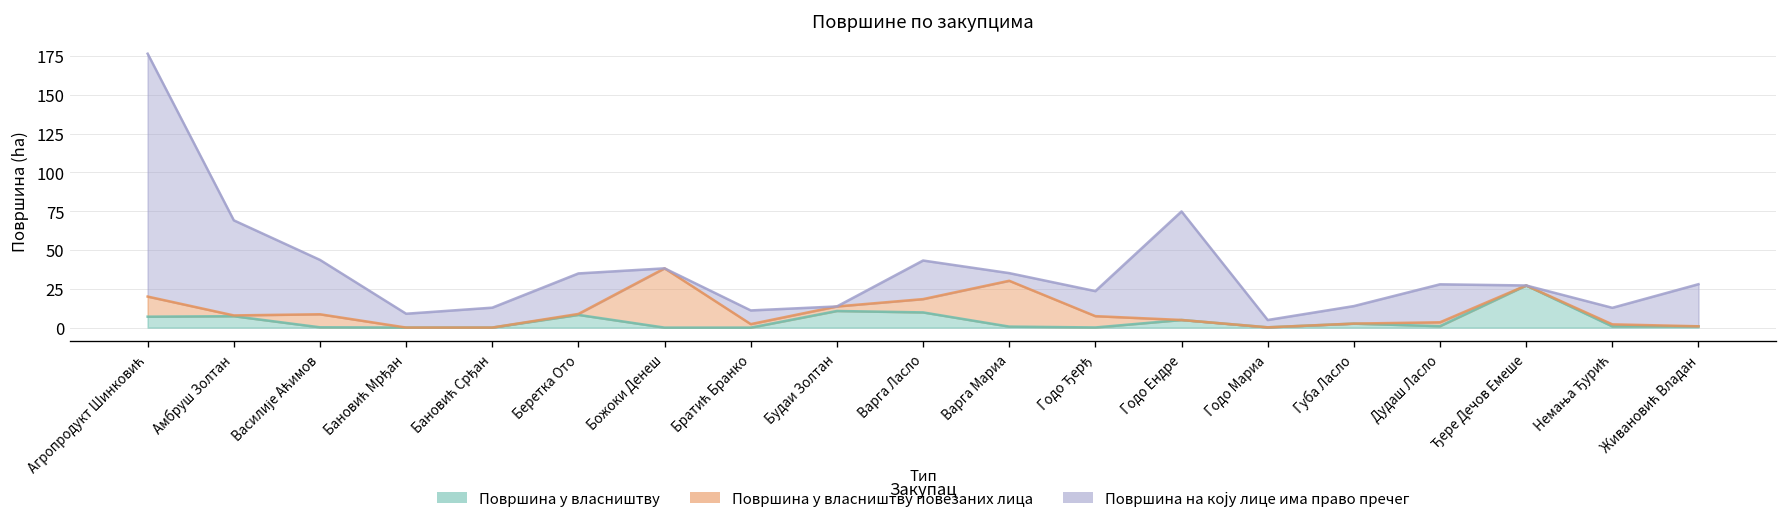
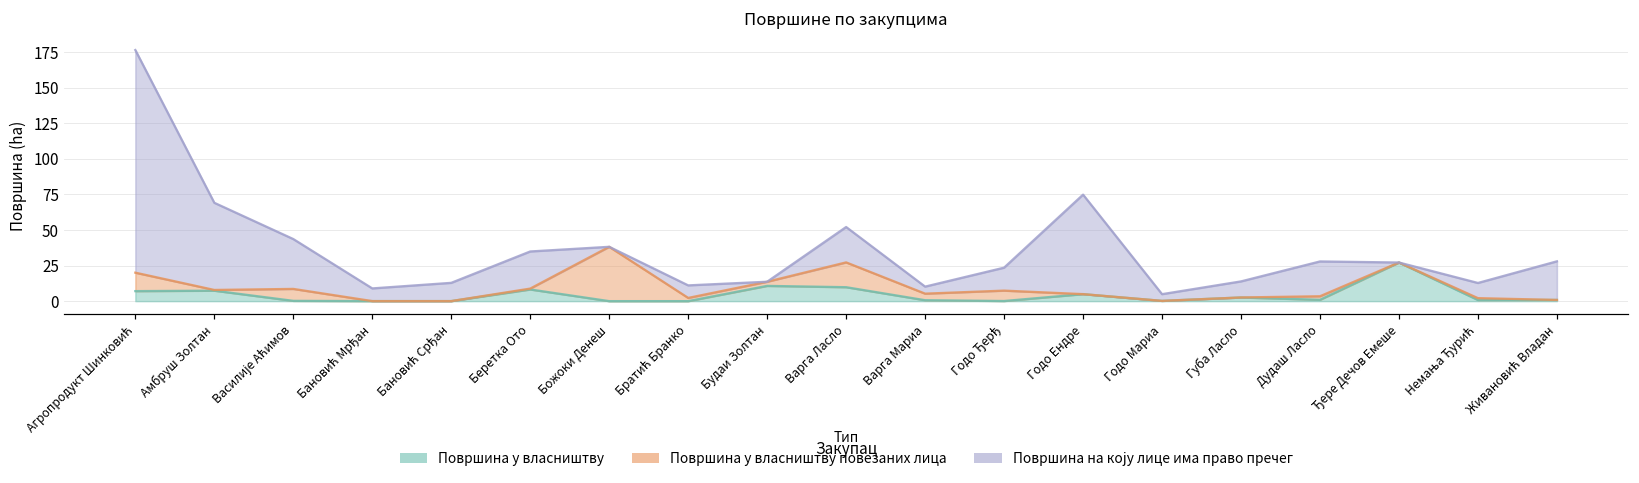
Површина у власништву повезаних лица, Варга Ласло: 9 -> 17
Површина у власништву повезаних лица, Варга Мариа: 30 -> 5
